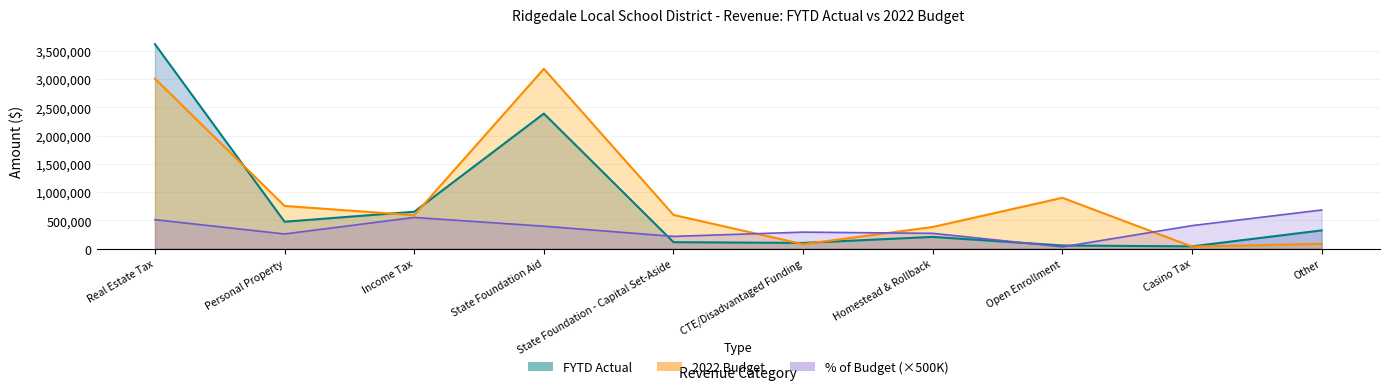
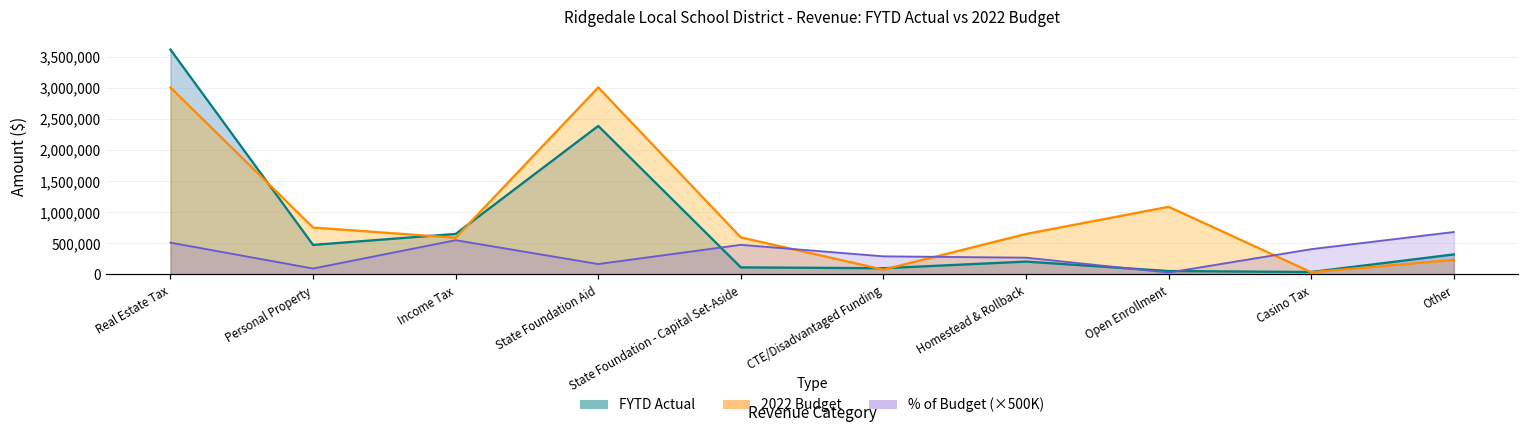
% of Budget (×500K), Personal Property: 300,000 -> 100,000
2022 Budget, State Foundation Aid: 3,200,000 -> 3,000,000
% of Budget (×500K), State Foundation Aid: 400,000 -> 200,000
% of Budget (×500K), State Foundation - Capital Set-Aside: 200,000 -> 500,000
2022 Budget, Homestead & Rollback: 400,000 -> 700,000
2022 Budget, Open Enrollment: 900,000 -> 1,100,000
2022 Budget, Other: 100,000 -> 200,000
